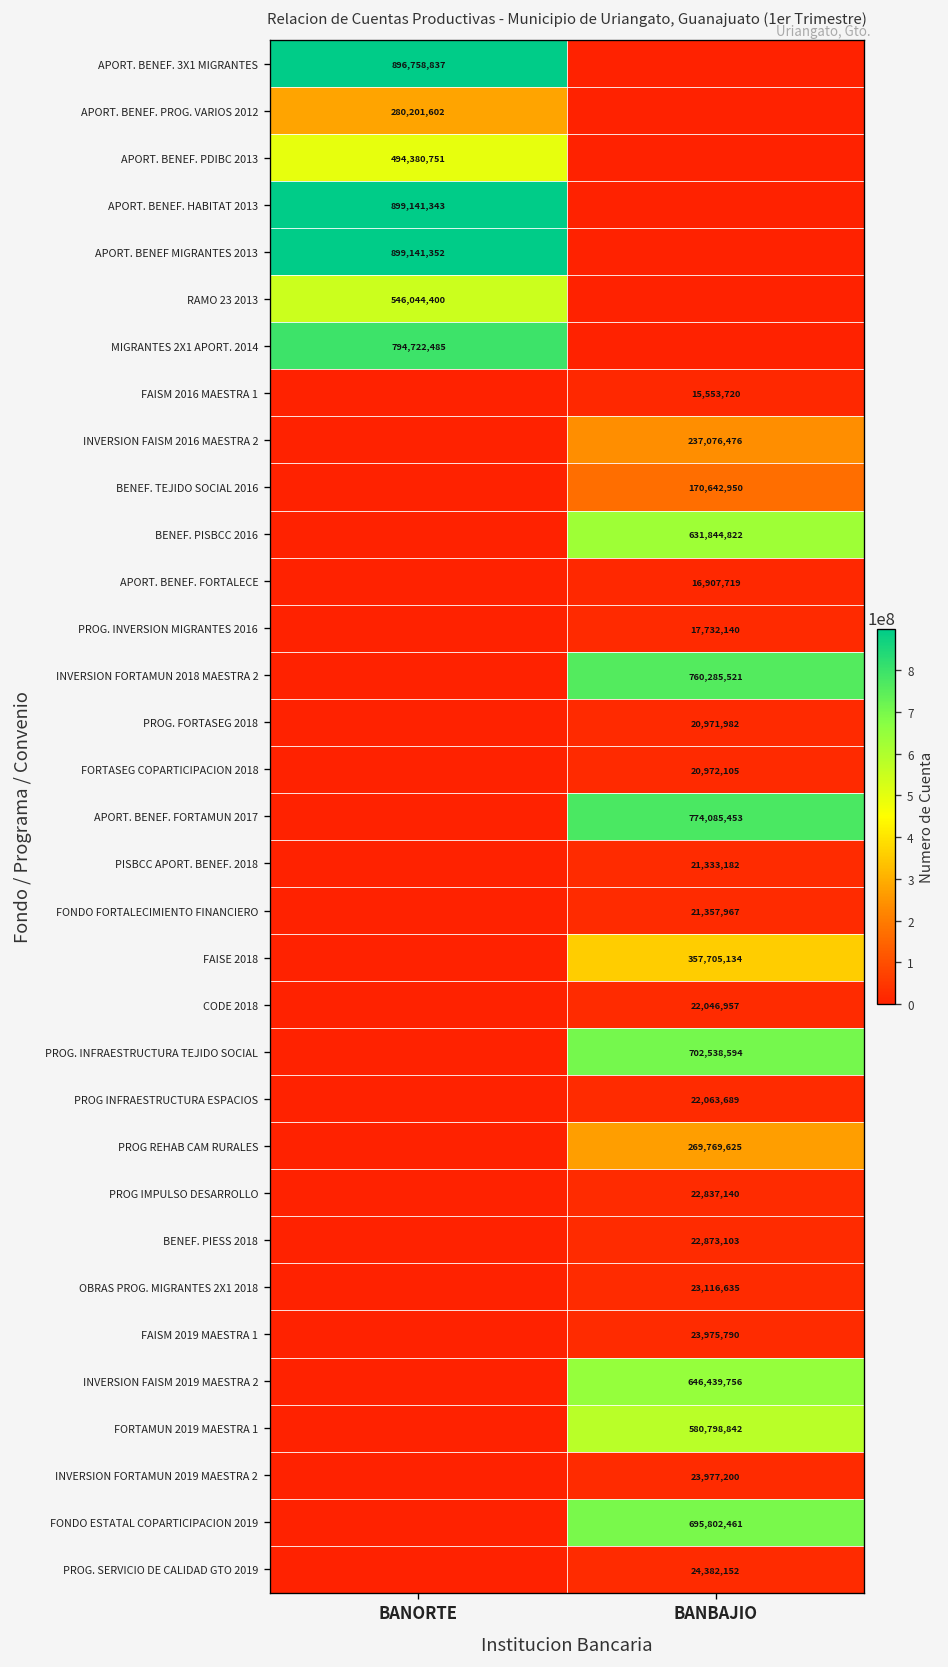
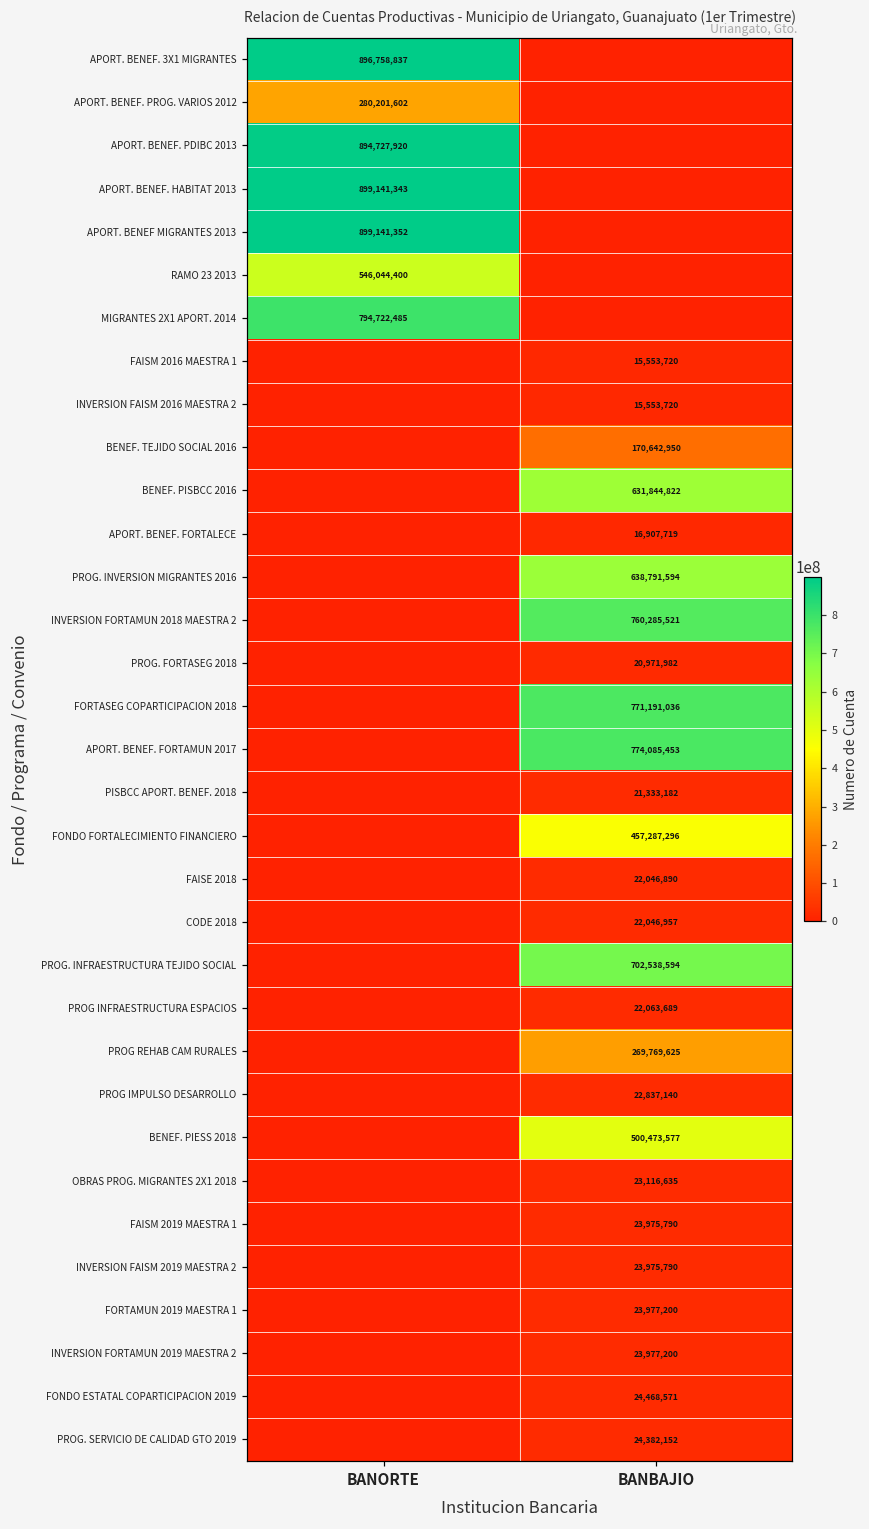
APORT. BENEF. PDIBC 2013, BANORTE: 494,380,751 -> 894,727,920
INVERSION FAISM 2016 MAESTRA 2, BANBAJIO: 237,076,476 -> 15,553,720
PROG. INVERSION MIGRANTES 2016, BANBAJIO: 17,732,140 -> 638,791,594
FORTASEG COPARTICIPACION 2018, BANBAJIO: 20,972,105 -> 771,191,036
FONDO FORTALECIMIENTO FINANCIERO, BANBAJIO: 21,357,967 -> 457,287,296
FAISE 2018, BANBAJIO: 357,705,134 -> 22,046,890
BENEF. PIESS 2018, BANBAJIO: 22,873,103 -> 500,473,577
INVERSION FAISM 2019 MAESTRA 2, BANBAJIO: 646,439,756 -> 23,975,790
FORTAMUN 2019 MAESTRA 1, BANBAJIO: 580,798,842 -> 23,977,200
FONDO ESTATAL COPARTICIPACION 2019, BANBAJIO: 695,802,461 -> 24,468,571
